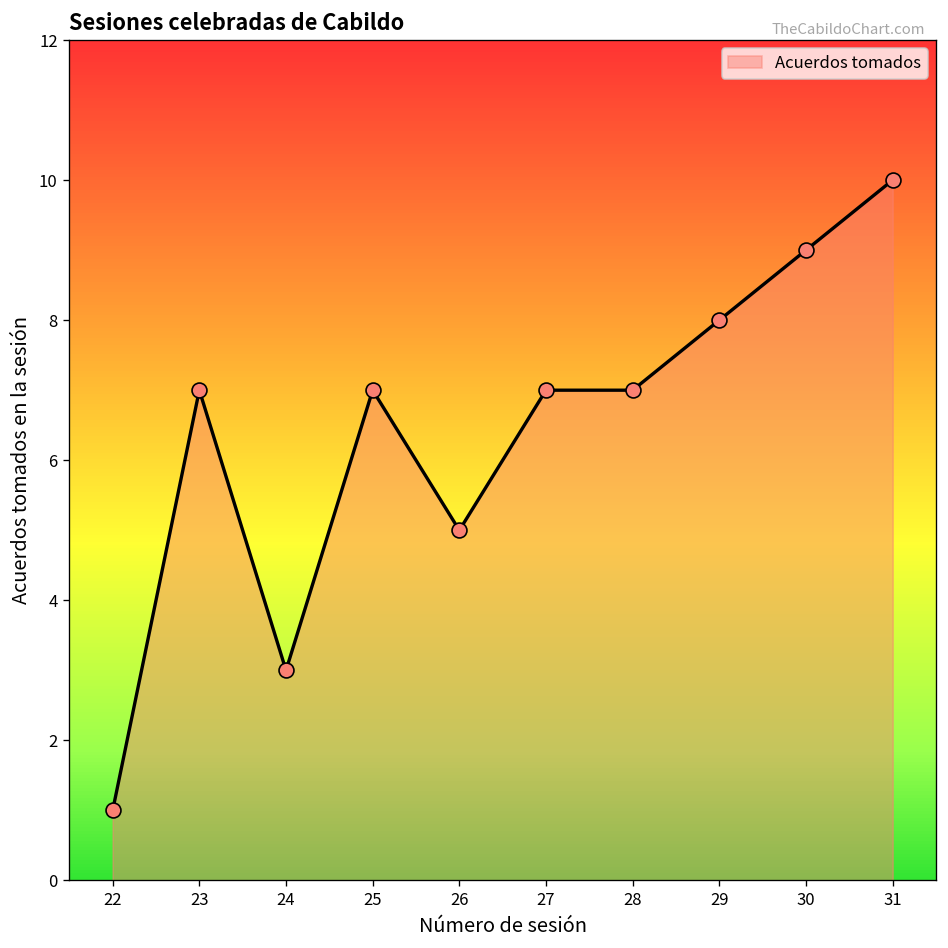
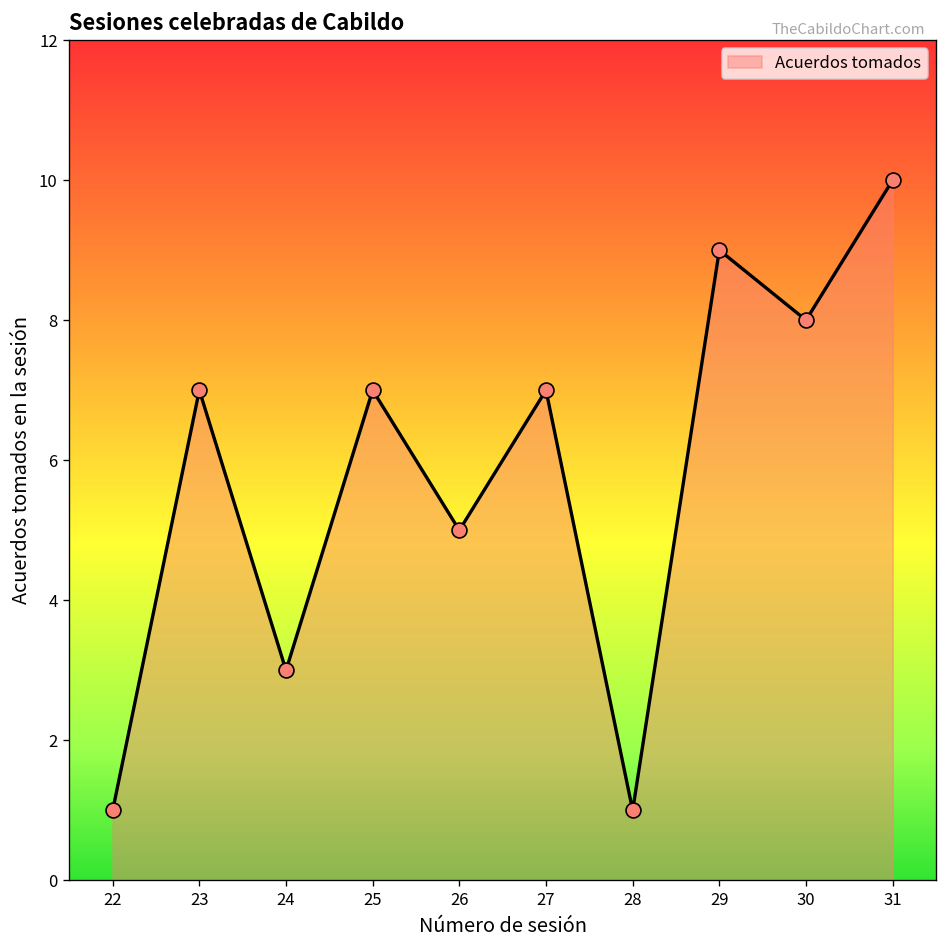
28: 7 -> 1
29: 8 -> 9
30: 9 -> 8
